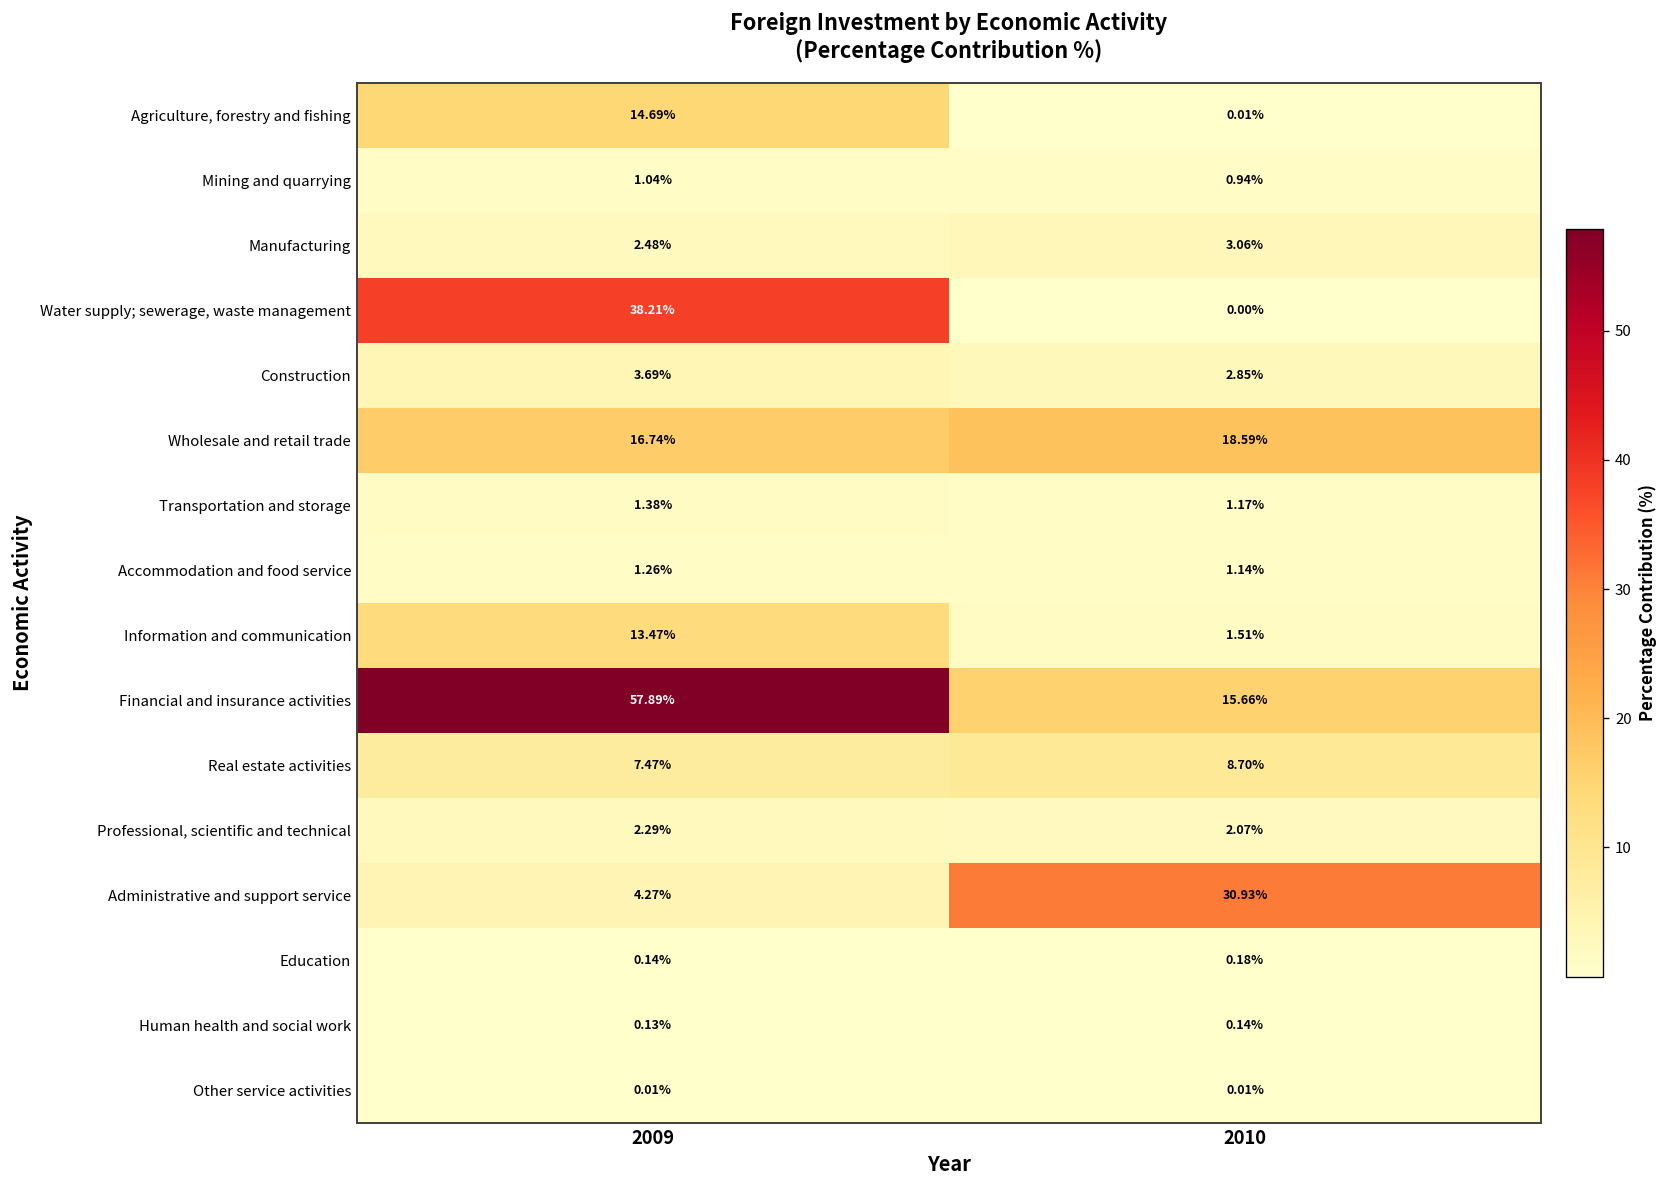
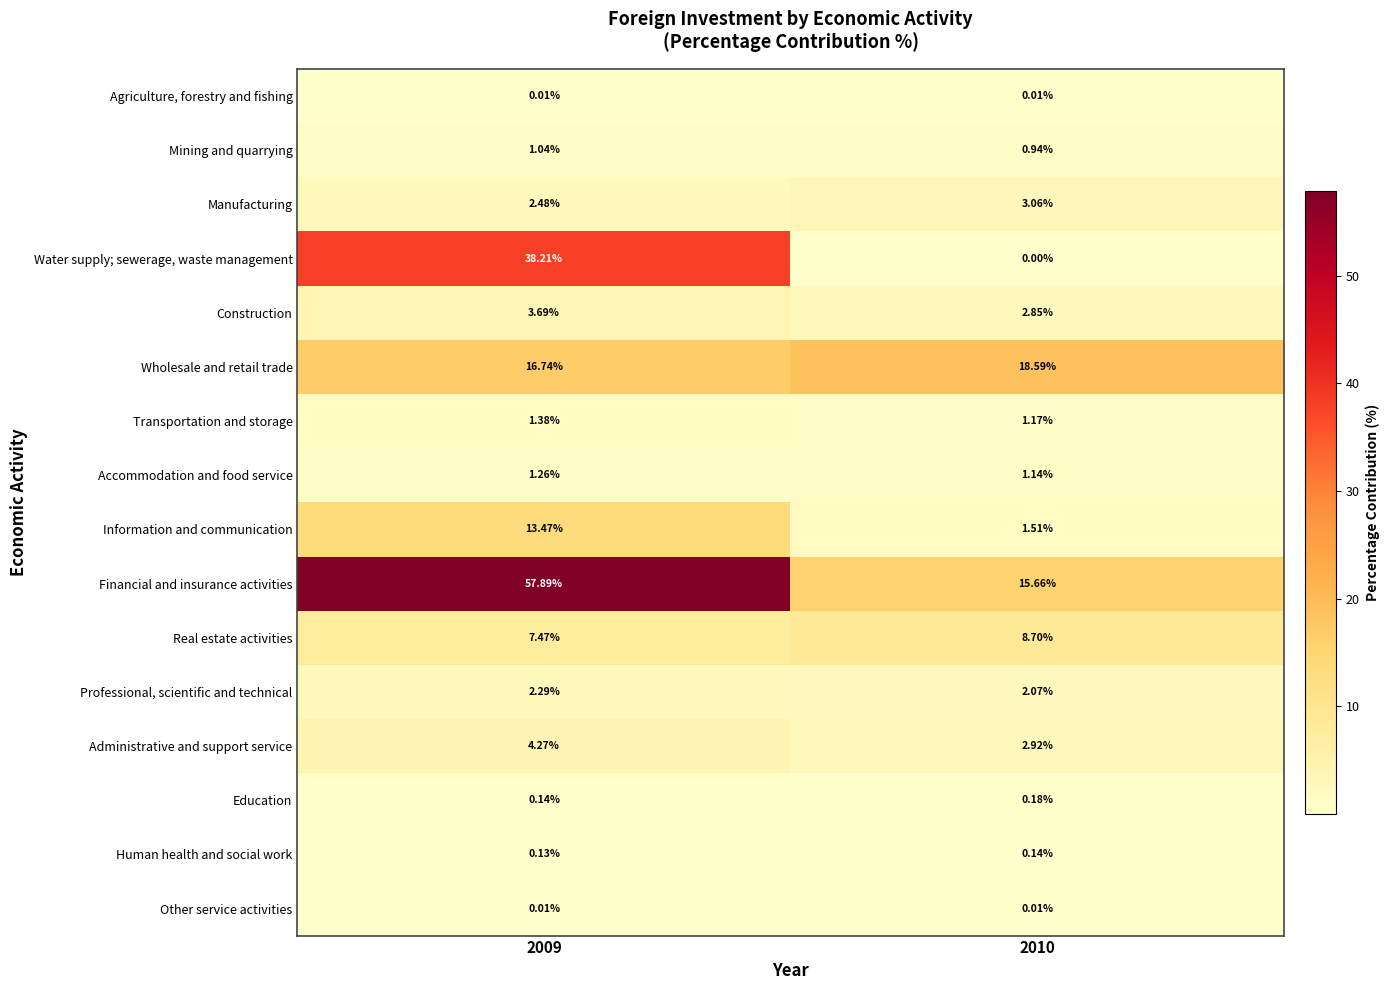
Agriculture, forestry and fishing, 2009: 14.69% -> 0.01%
Administrative and support service, 2010: 30.93% -> 2.92%
